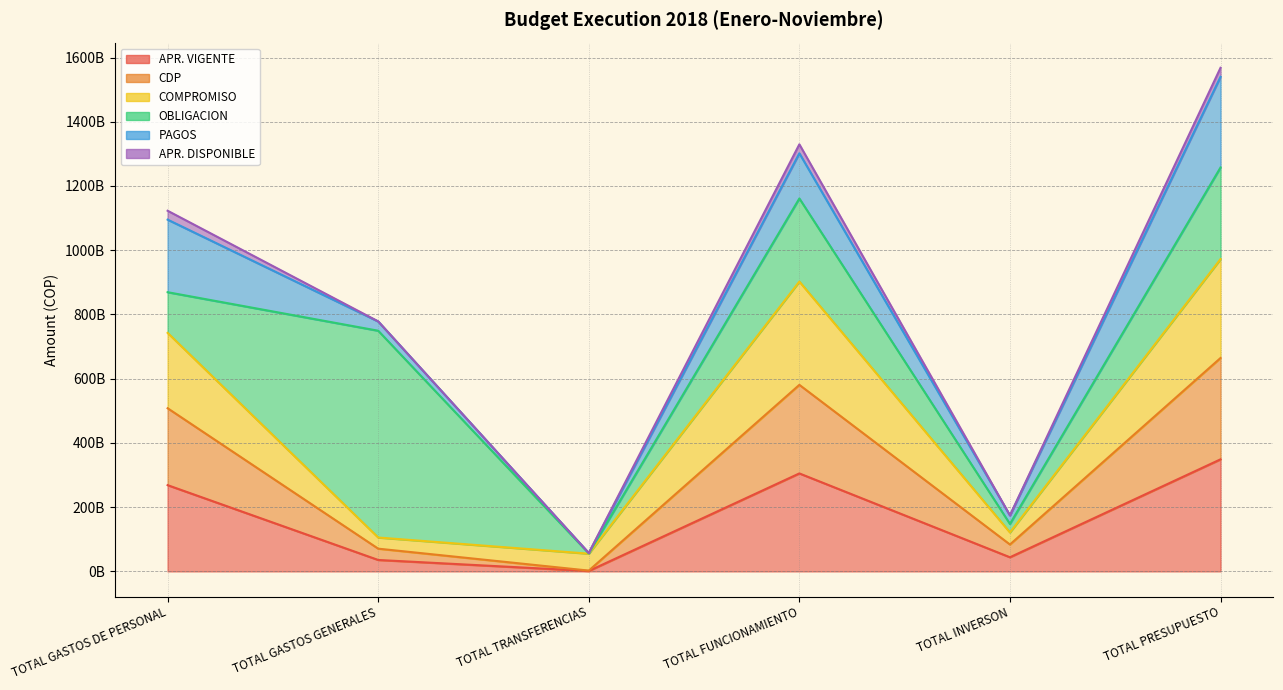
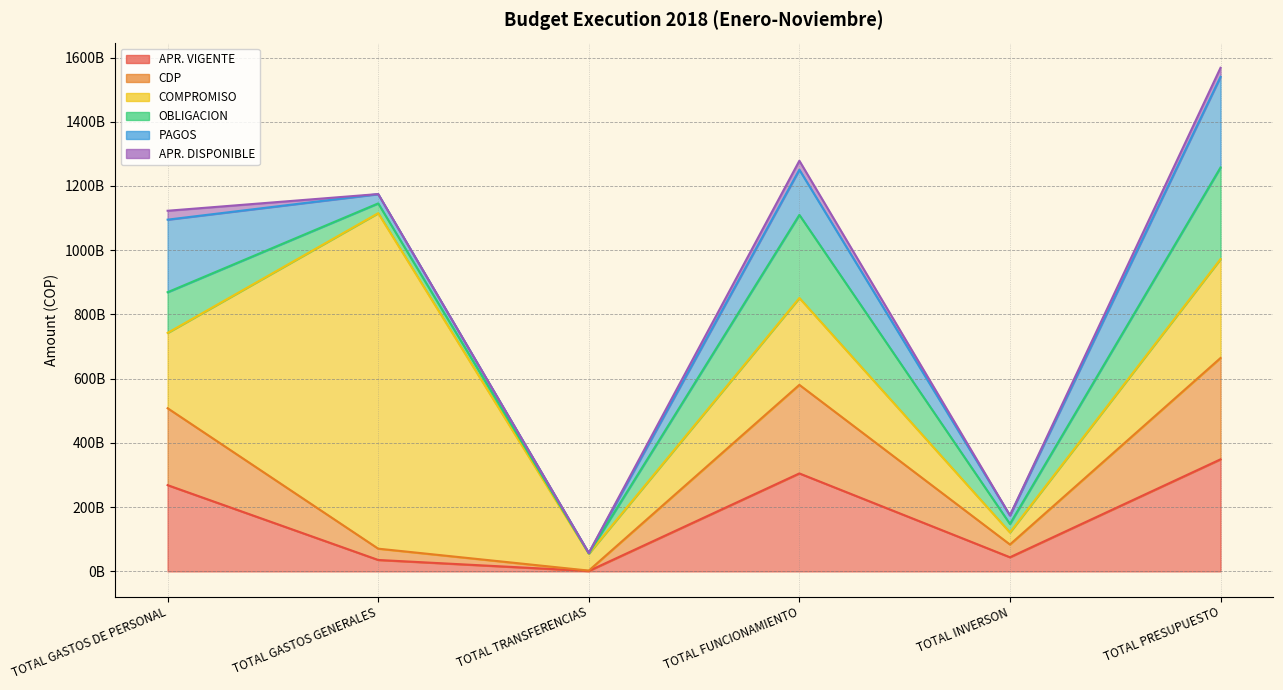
COMPROMISO, TOTAL GASTOS GENERALES: 30000000000 -> 1040000000000
OBLIGACION, TOTAL GASTOS GENERALES: 640000000000 -> 30000000000
COMPROMISO, TOTAL FUNCIONAMIENTO: 320000000000 -> 270000000000
